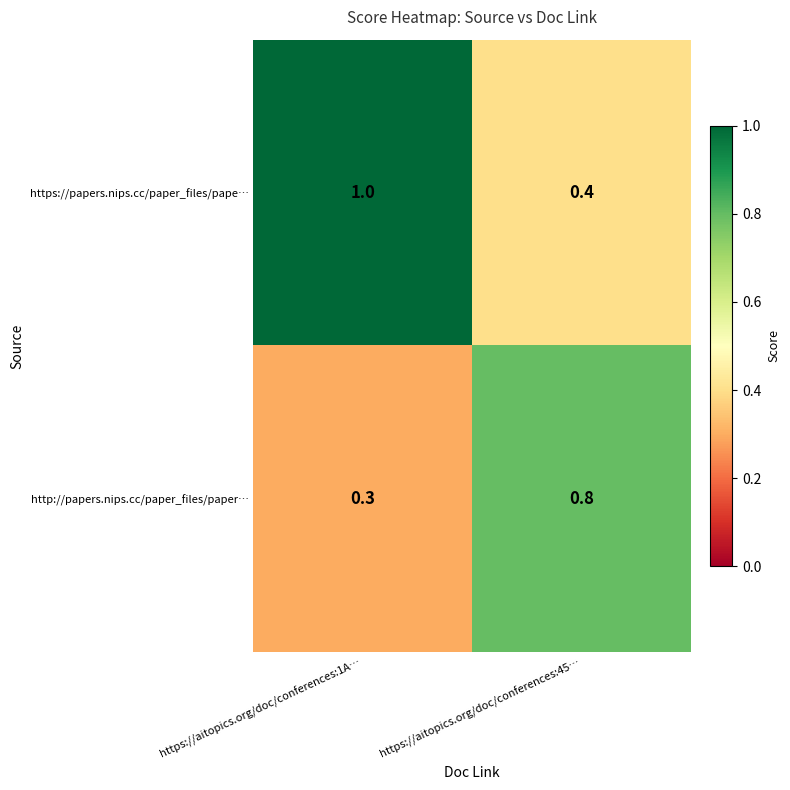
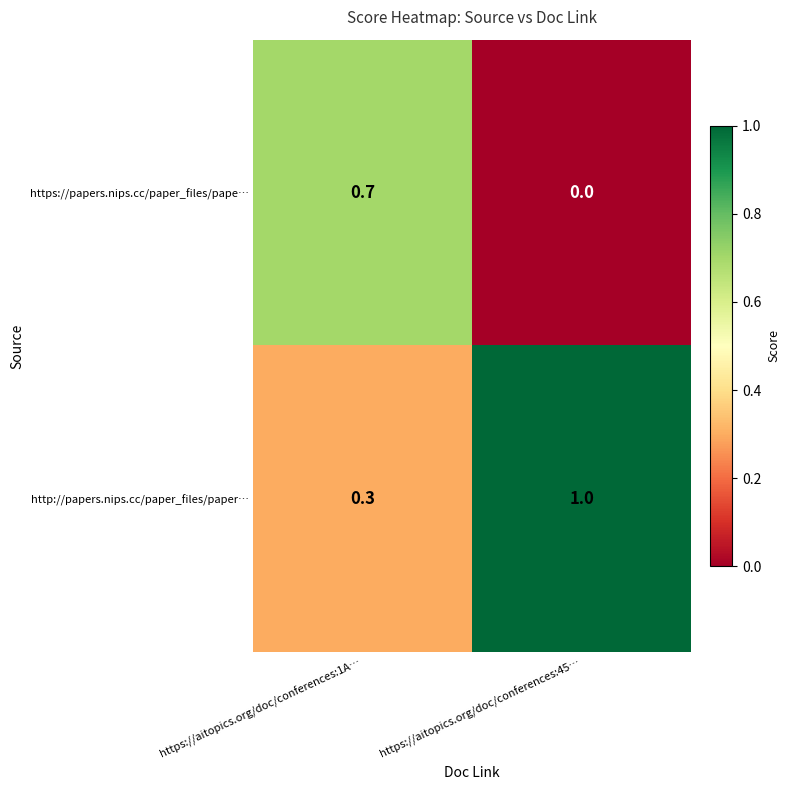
https://papers.nips.cc/paper_files/pape…, https://aitopics.org/doc/conferences:1A…: 1.0 -> 0.7
https://papers.nips.cc/paper_files/pape…, https://aitopics.org/doc/conferences:45…: 0.4 -> 0.0
http://papers.nips.cc/paper_files/paper…, https://aitopics.org/doc/conferences:45…: 0.8 -> 1.0
